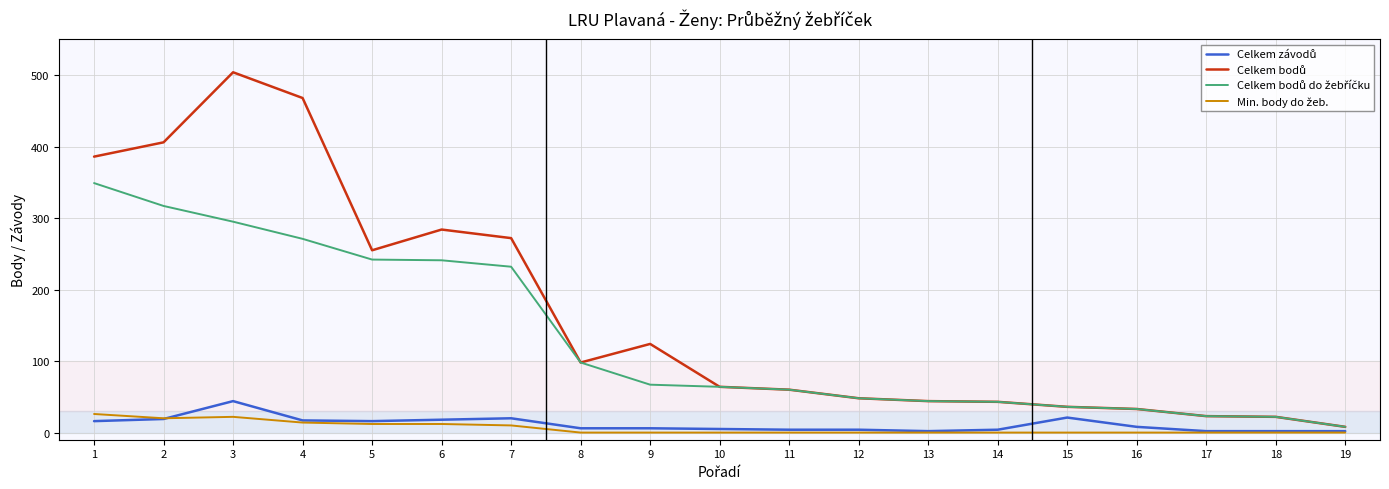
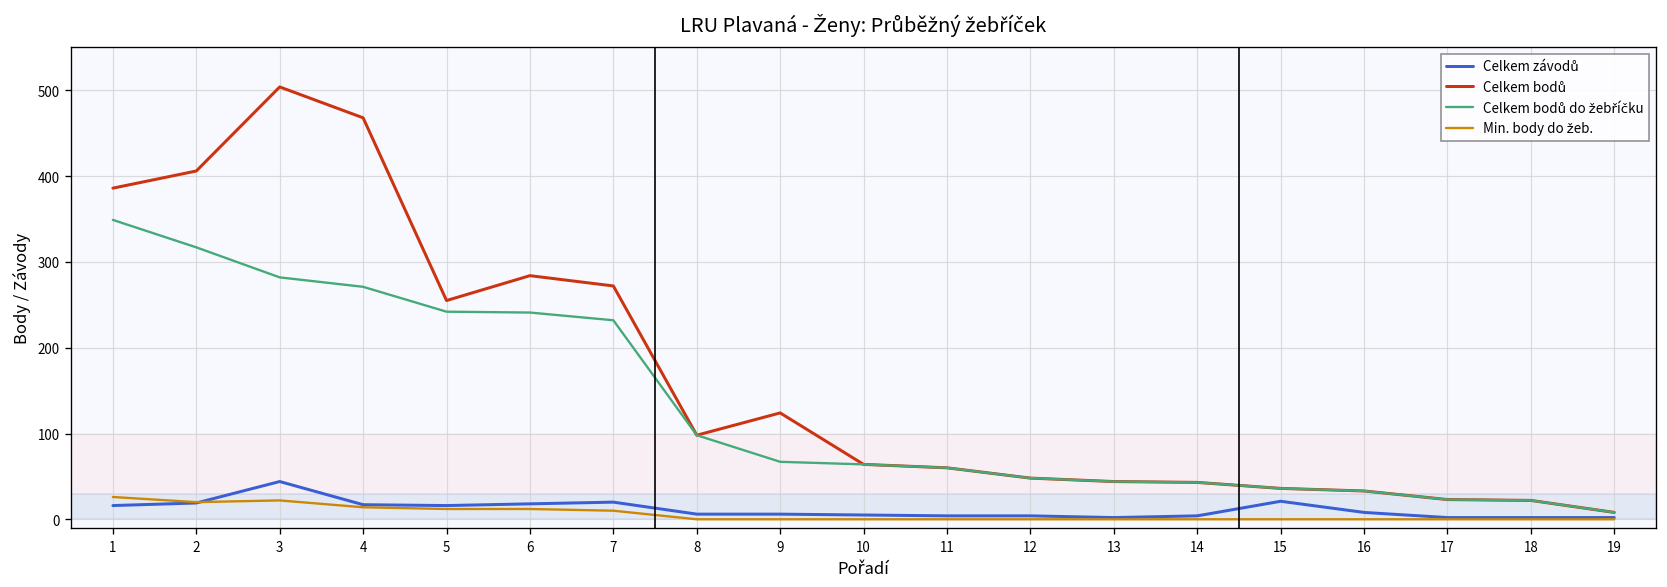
Celkem bodů do žebříčku, 3: 300 -> 280
